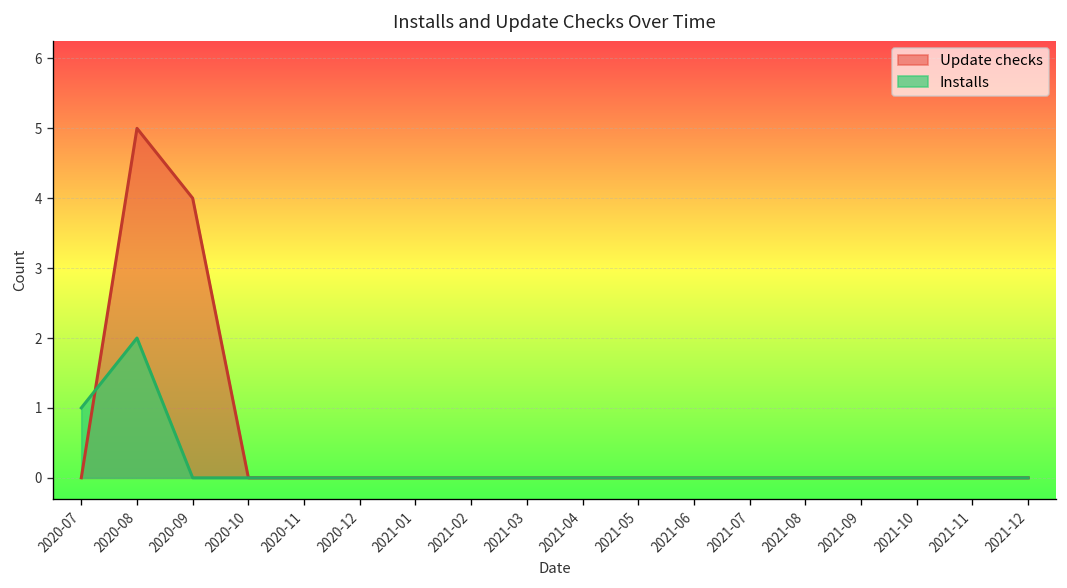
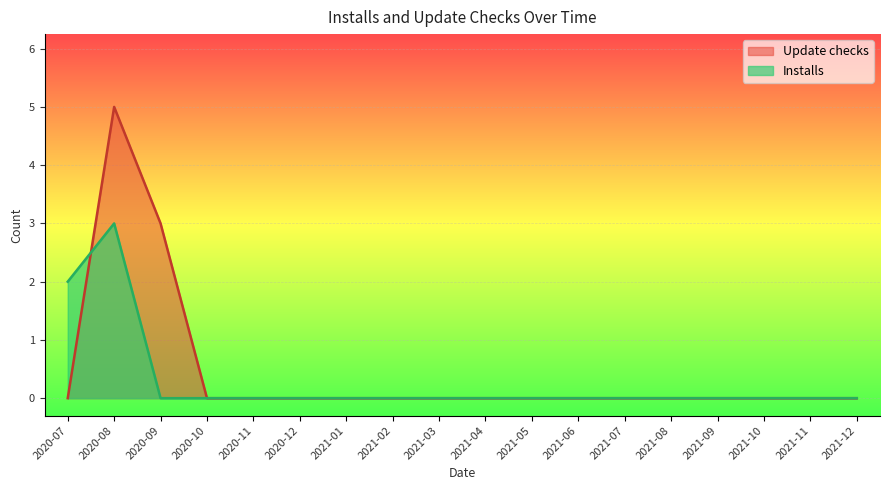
Installs, 2020-07: 1 -> 2
Installs, 2020-08: 2 -> 3
Update checks, 2020-09: 4 -> 3
